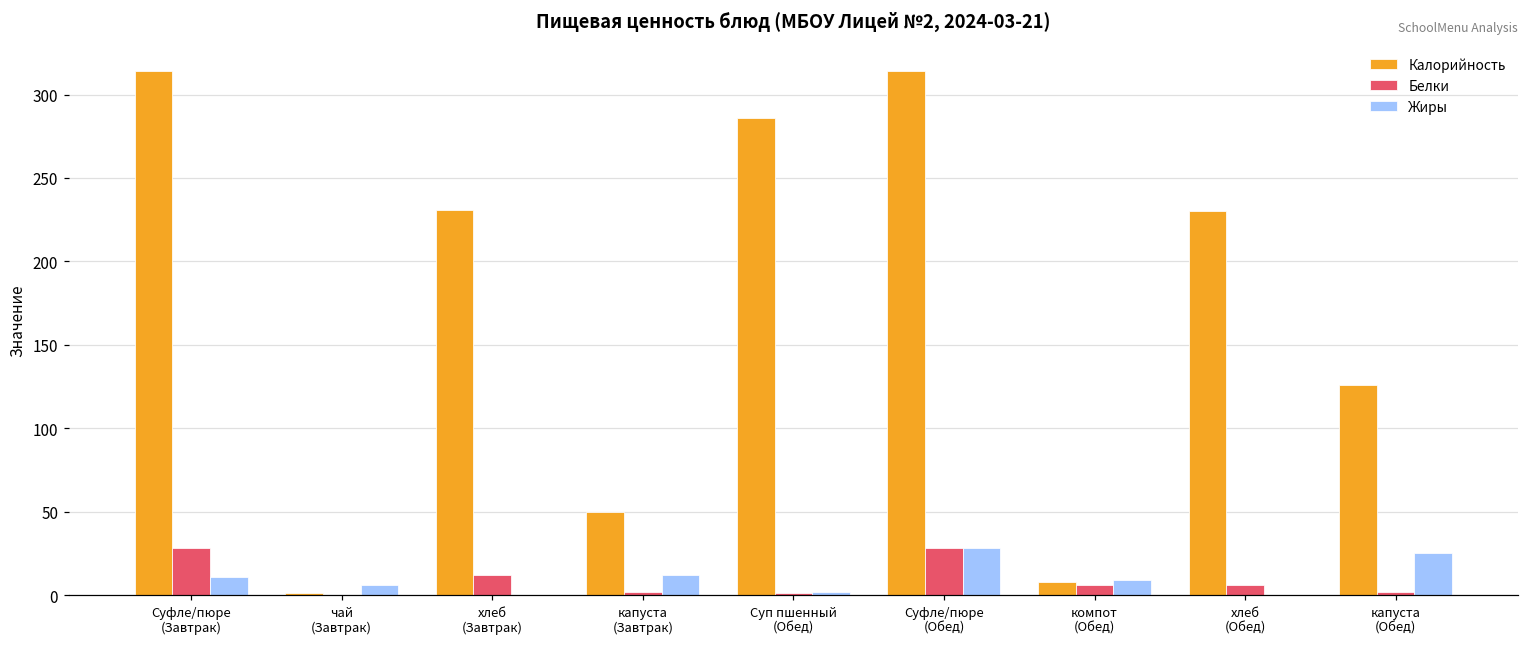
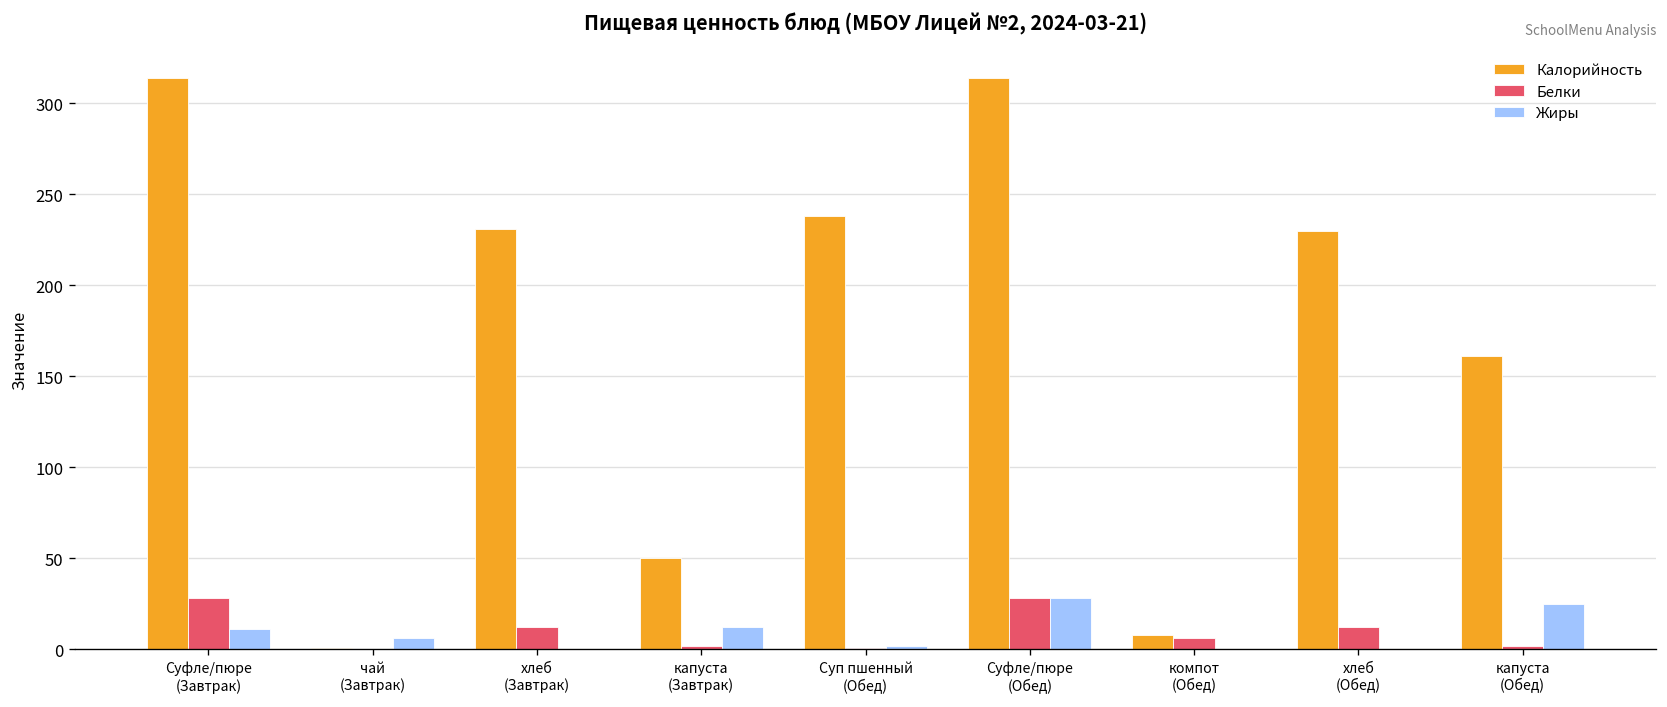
Калорийность, Суп пшенный (Обед): 286 -> 238
Жиры, компот (Обед): 9 -> 0
Белки, хлеб (Обед): 6 -> 12
Калорийность, капуста (Обед): 126 -> 161
